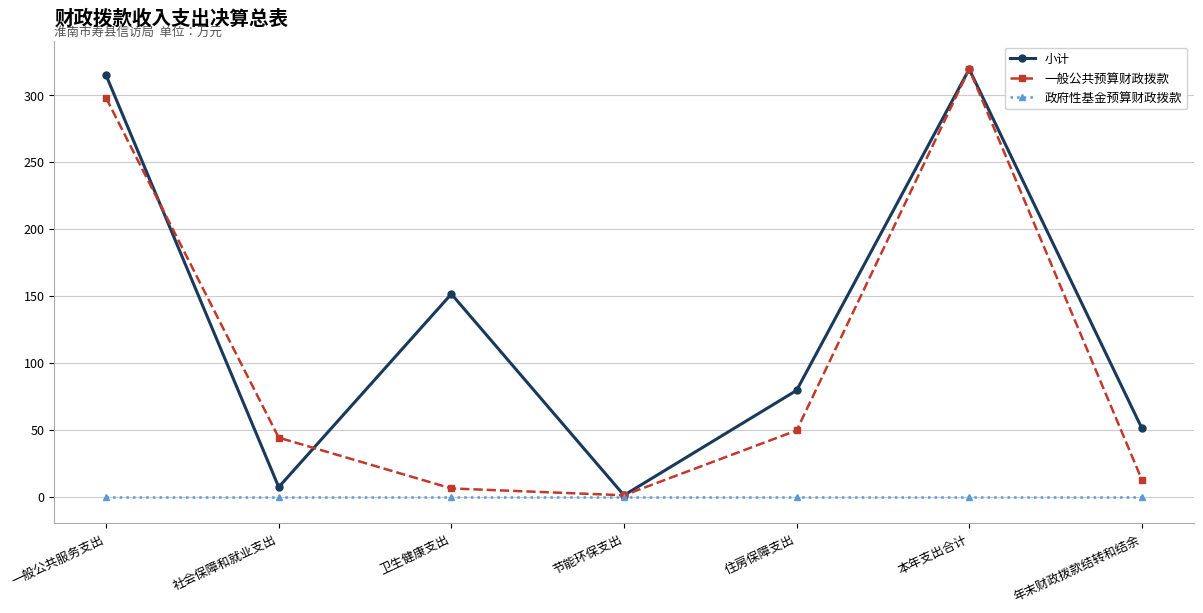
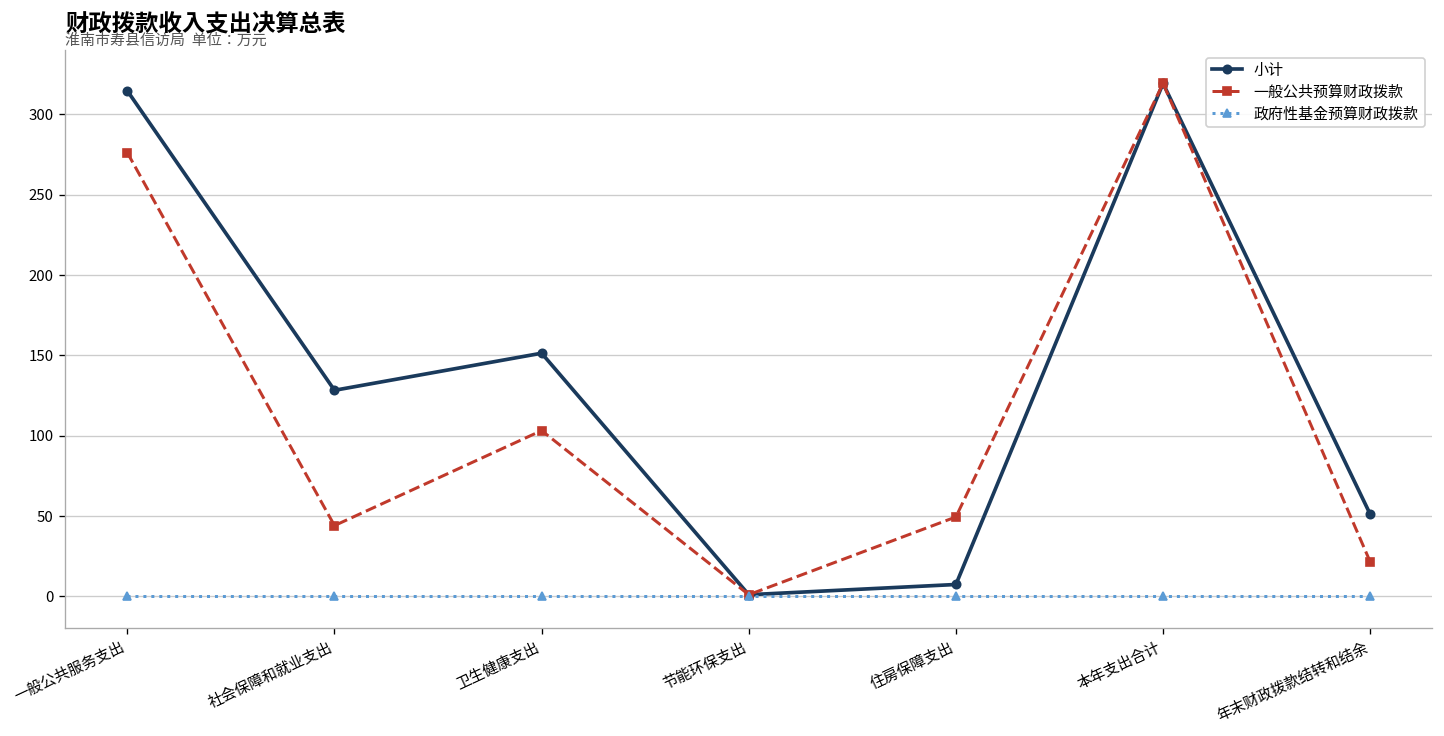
一般公共预算财政拨款, 一般公共服务支出: 298 -> 276
小计, 社会保障和就业支出: 7 -> 128
一般公共预算财政拨款, 卫生健康支出: 6 -> 103
小计, 住房保障支出: 79 -> 7
一般公共预算财政拨款, 年末财政拨款结转和结余: 13 -> 21
